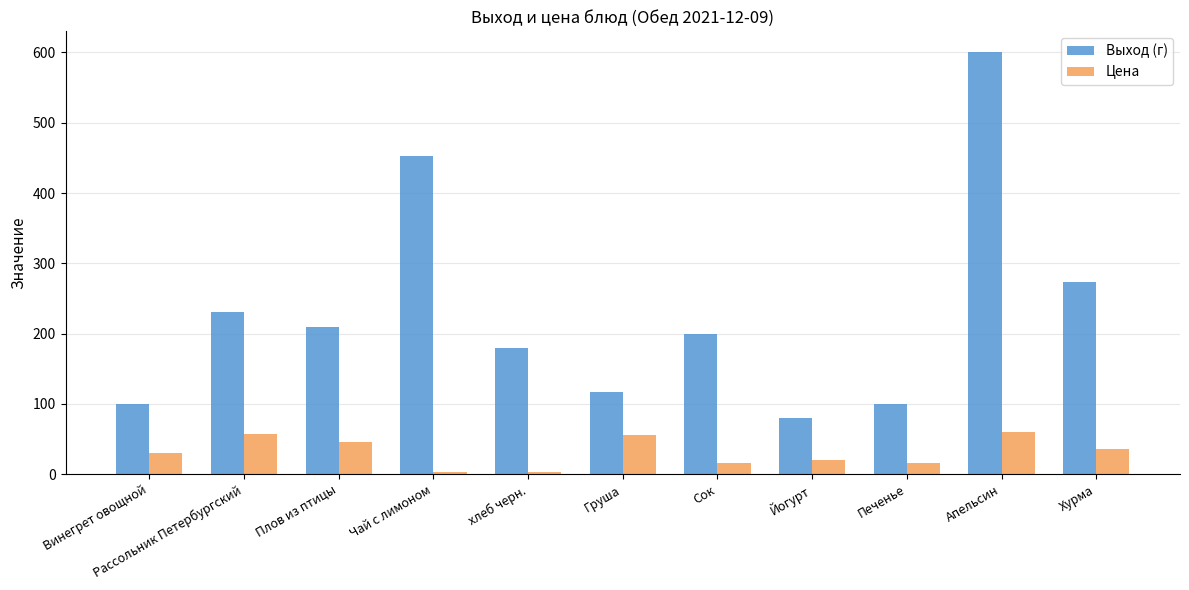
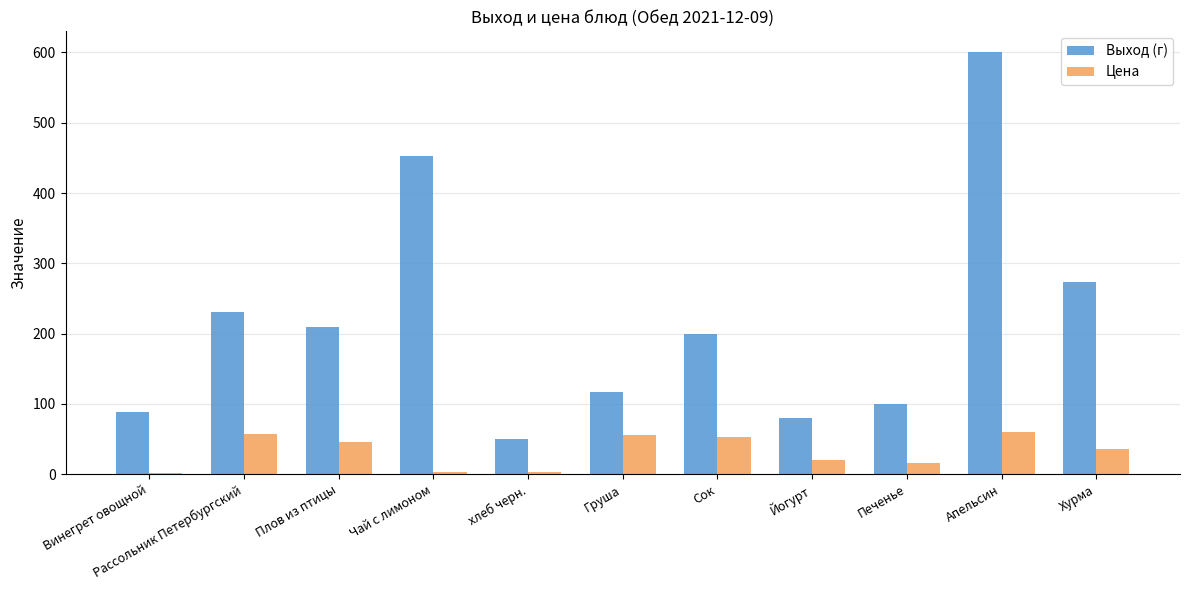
Выход (г), Винегрет овощной: 100 -> 90
Цена, Винегрет овощной: 30 -> 0
Выход (г), хлеб черн.: 180 -> 50
Цена, Сок: 20 -> 50
